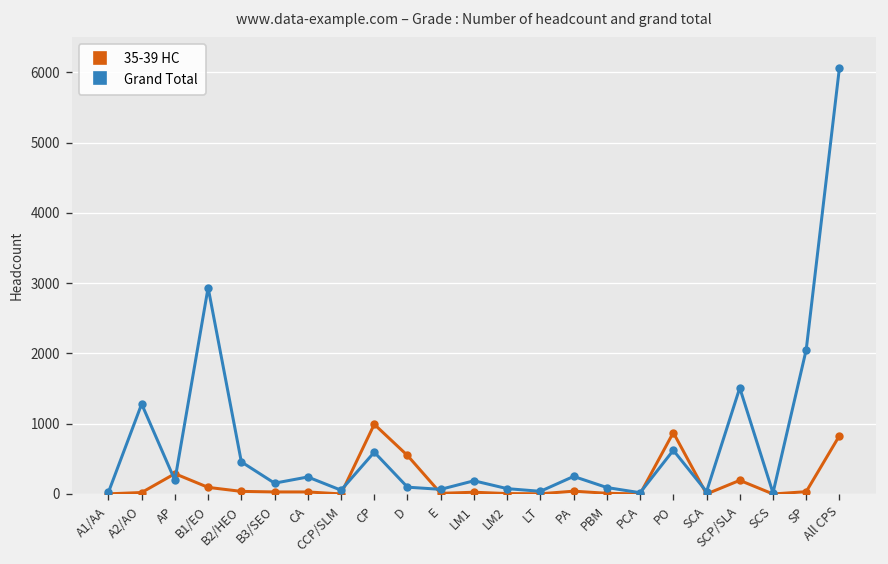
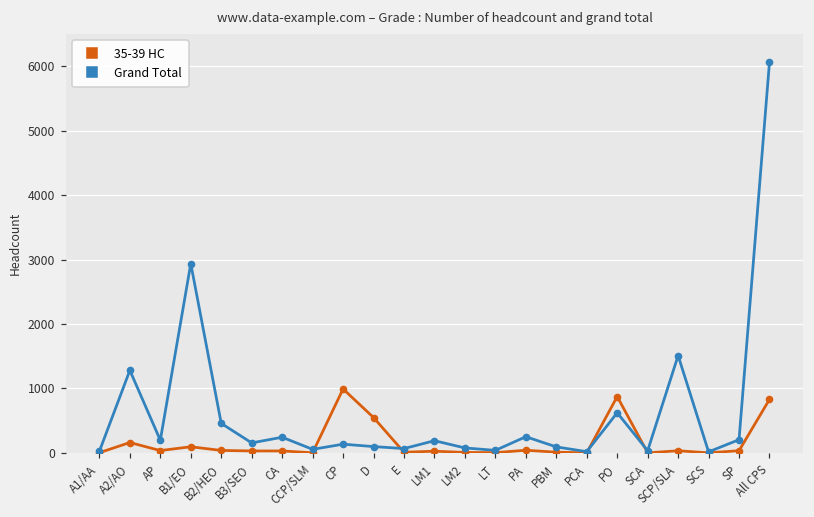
35-39 HC, A2/AO: 0 -> 200
35-39 HC, AP: 300 -> 0
Grand Total, CP: 600 -> 100
35-39 HC, SCP/SLA: 200 -> 0
Grand Total, SP: 2100 -> 200
